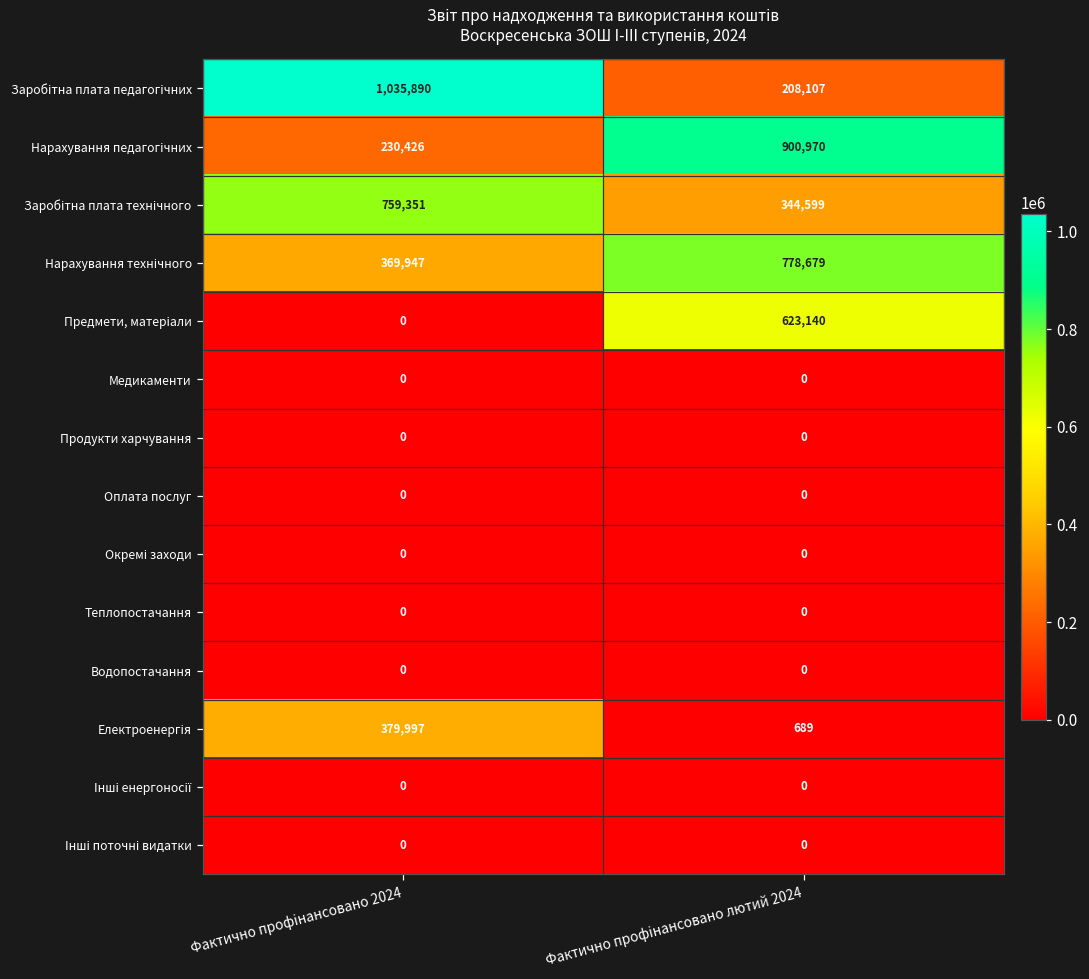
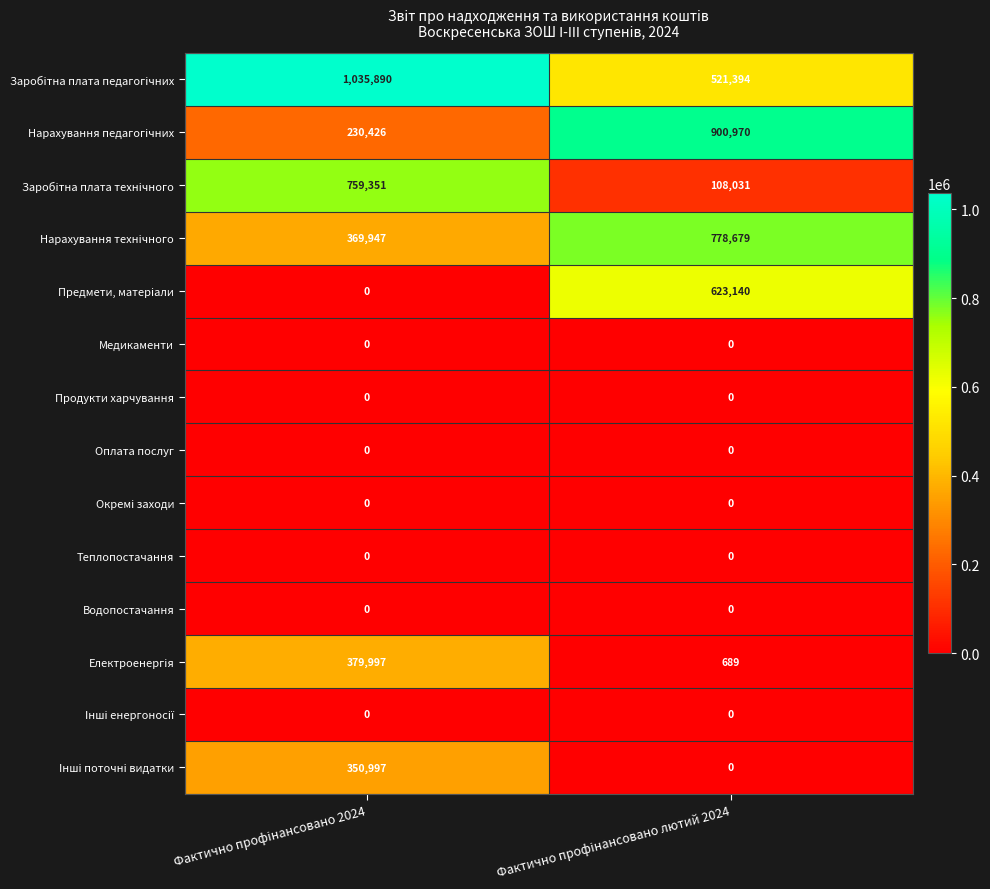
Заробітна плата педагогічних, Фактично профінансовано лютий 2024: 208,107 -> 521,394
Заробітна плата технічного, Фактично профінансовано лютий 2024: 344,599 -> 108,031
Інші поточні видатки, Фактично профінансовано 2024: 0 -> 350,997
